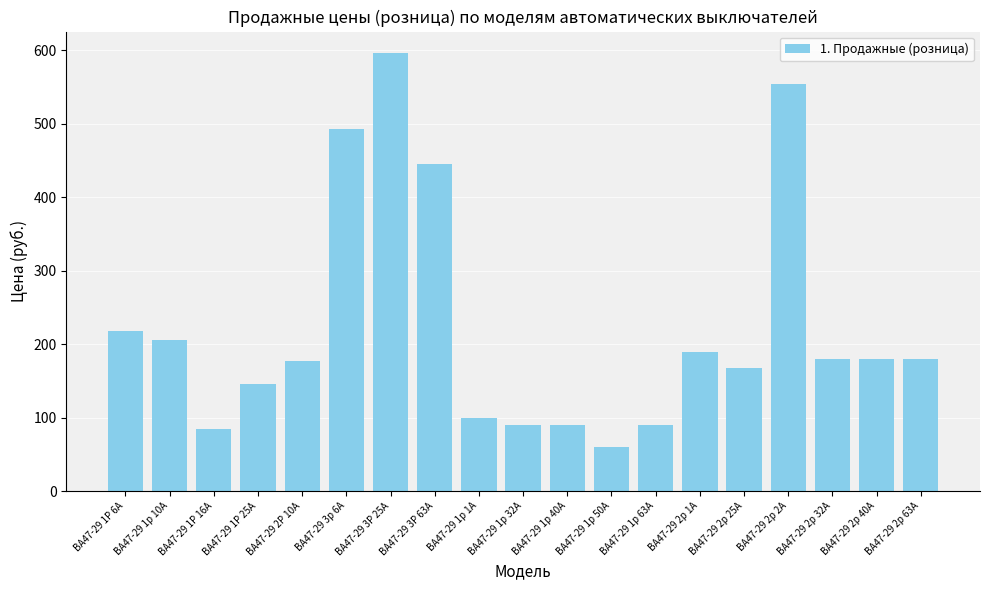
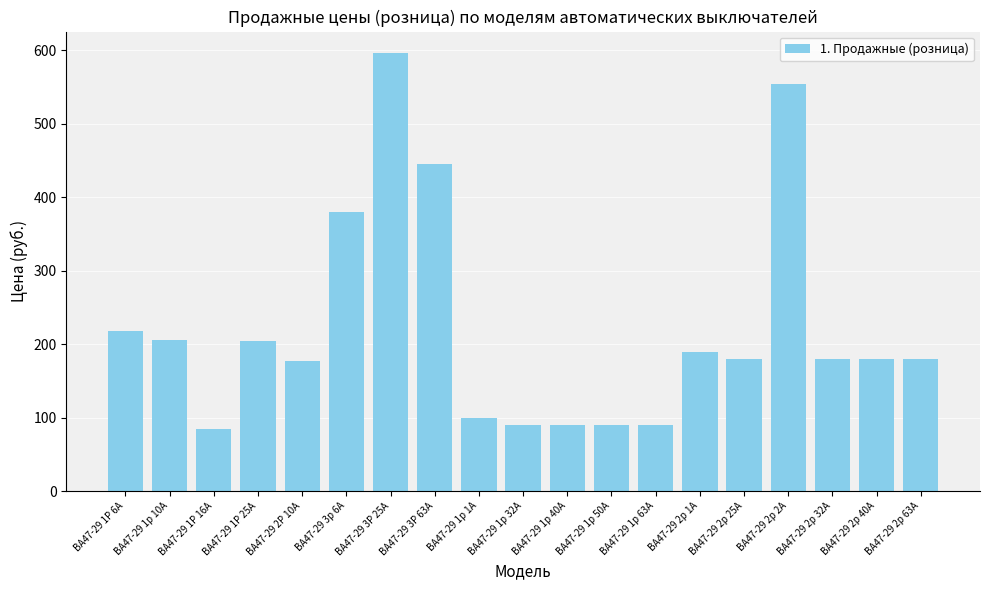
ВА47-29 1Р 25А: 150 -> 200
ВА47-29 3р 6А: 490 -> 380
ВА47-29 1р 50А: 60 -> 90
ВА47-29 2р 25А: 170 -> 180
